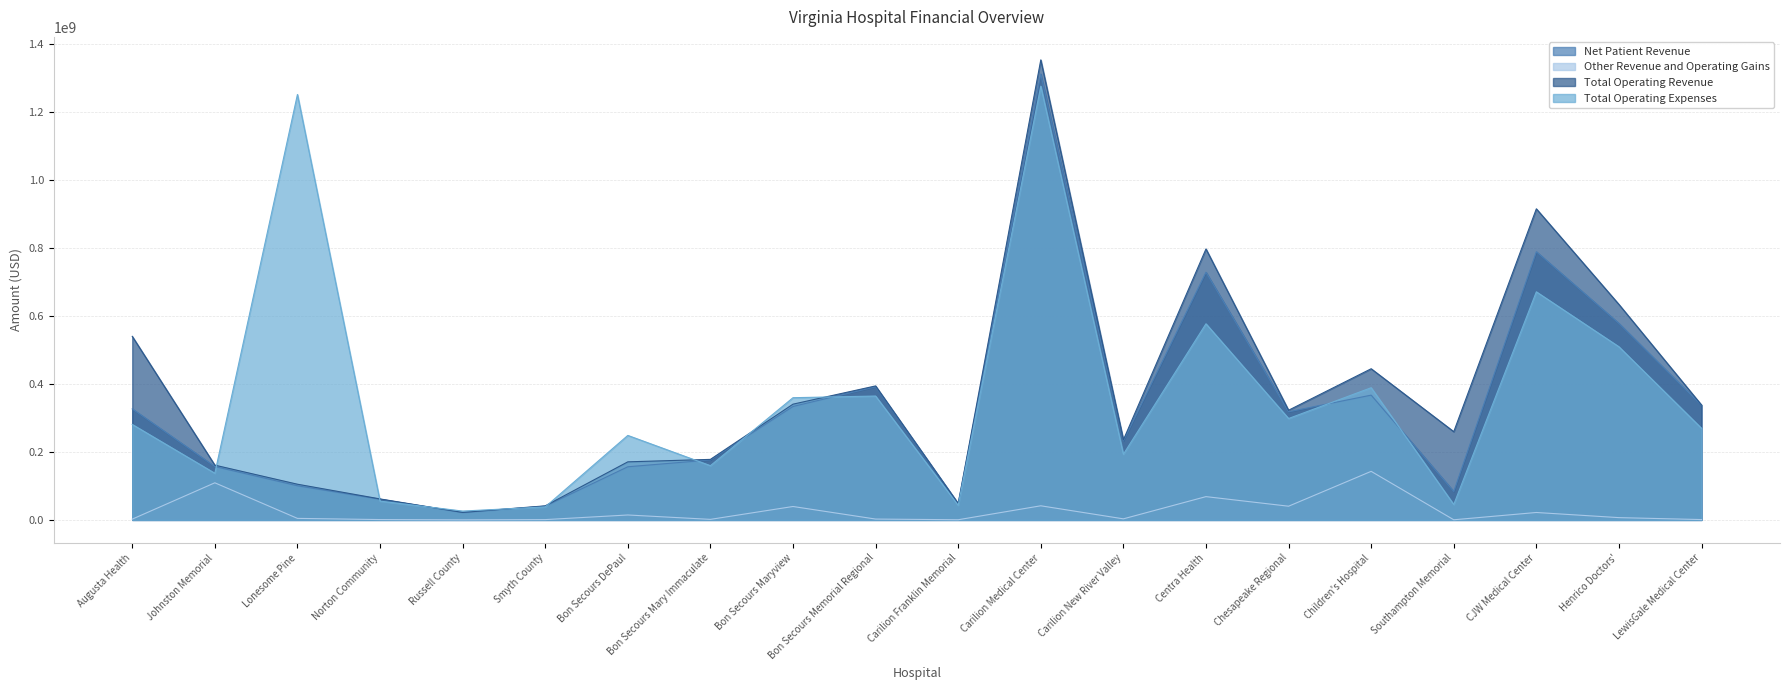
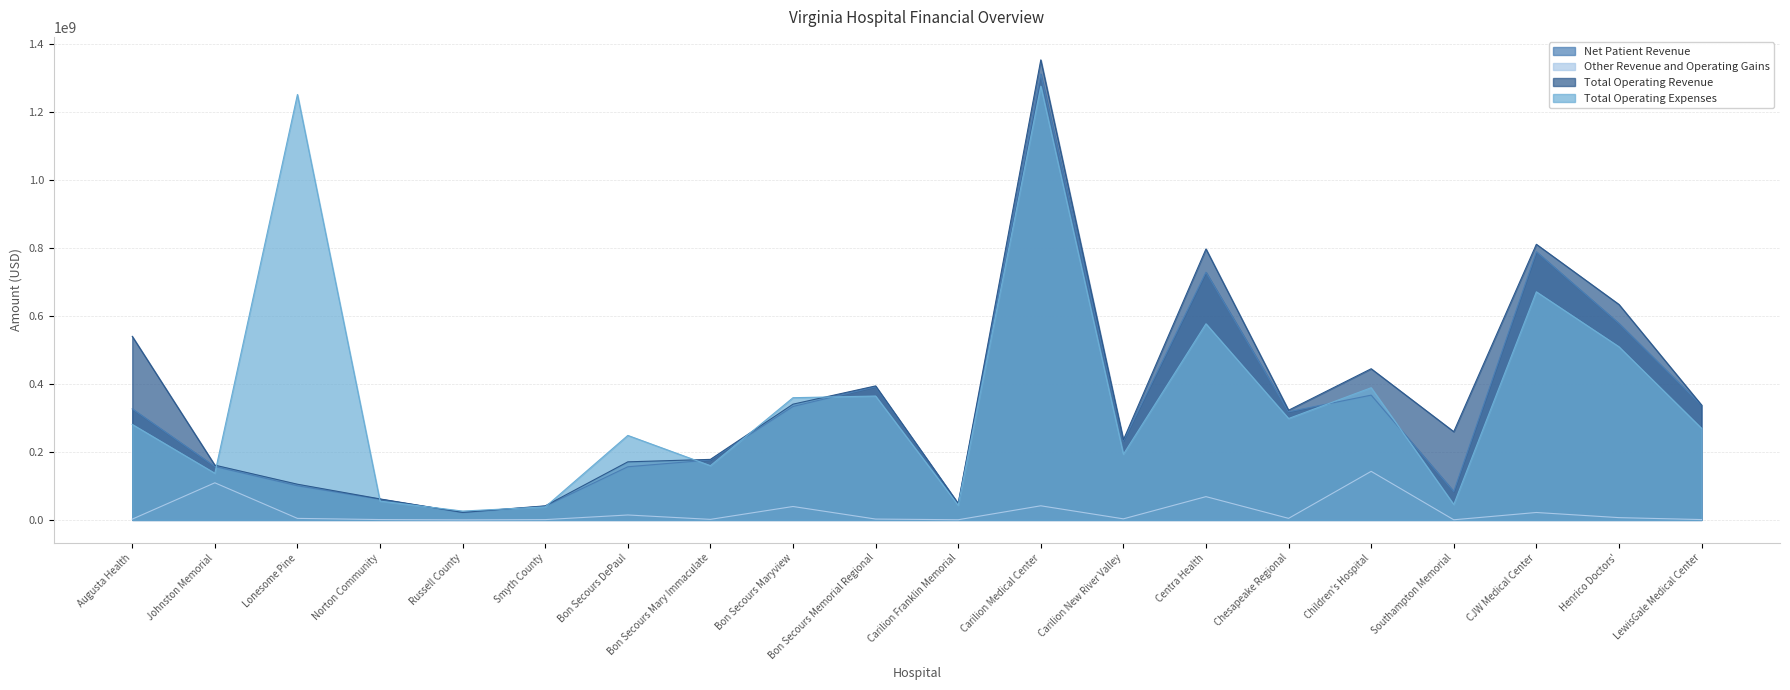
Other Revenue and Operating Gains, Chesapeake Regional: 40000000 -> 0
Total Operating Revenue, CJW Medical Center: 920000000 -> 810000000
